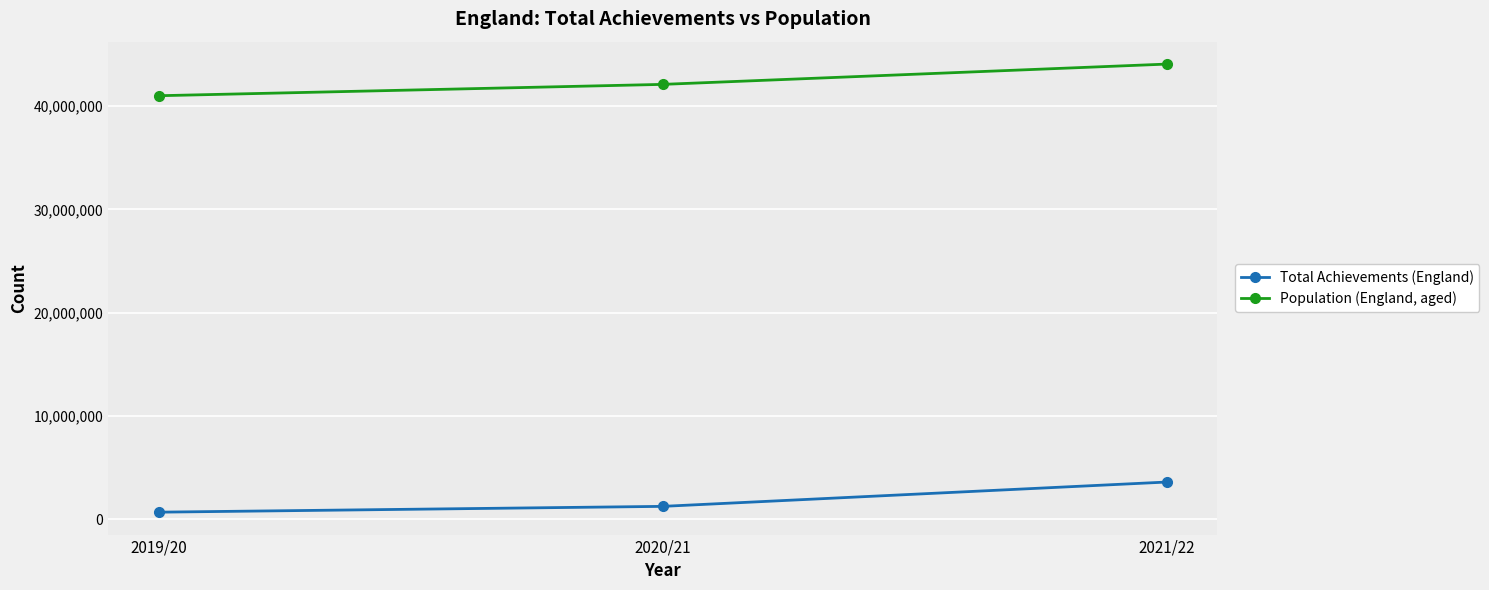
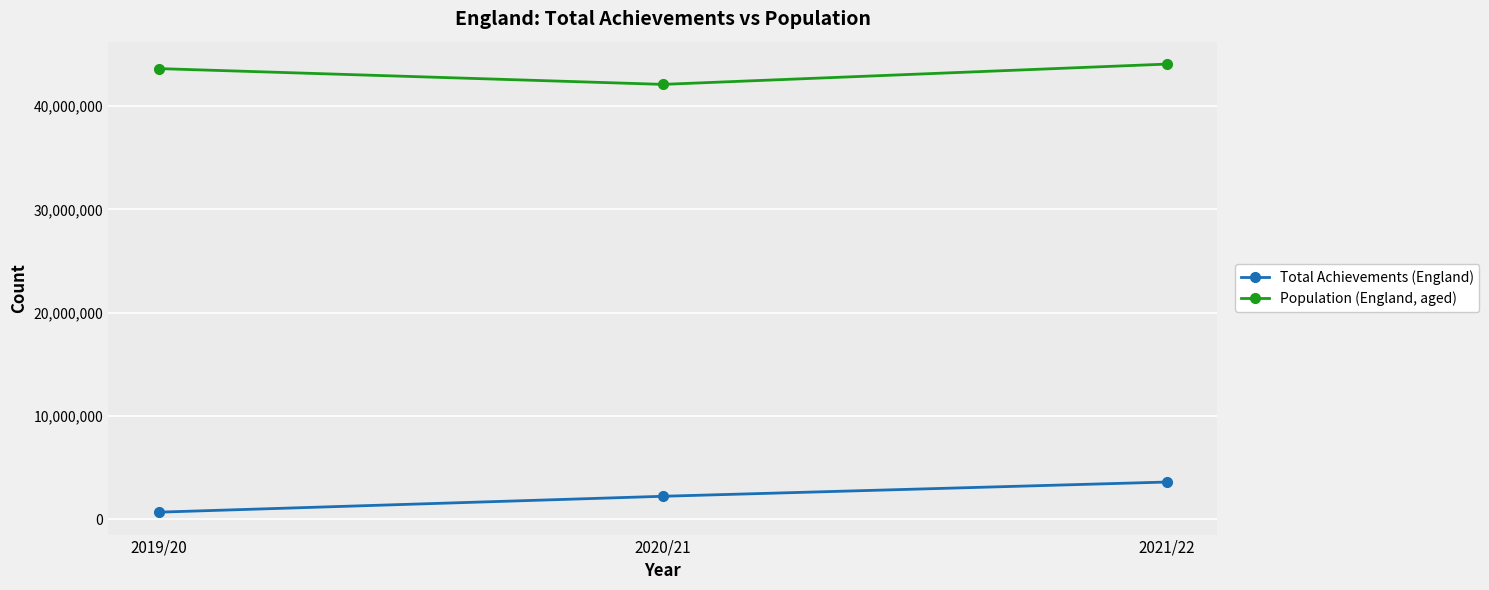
Population (England, aged), 2019/20: 41,000,000 -> 43,600,000
Total Achievements (England), 2020/21: 1,200,000 -> 2,200,000
